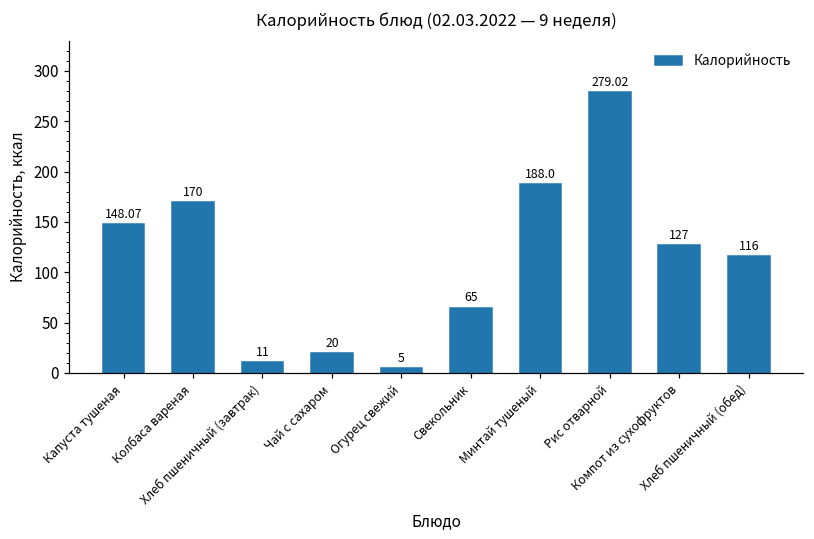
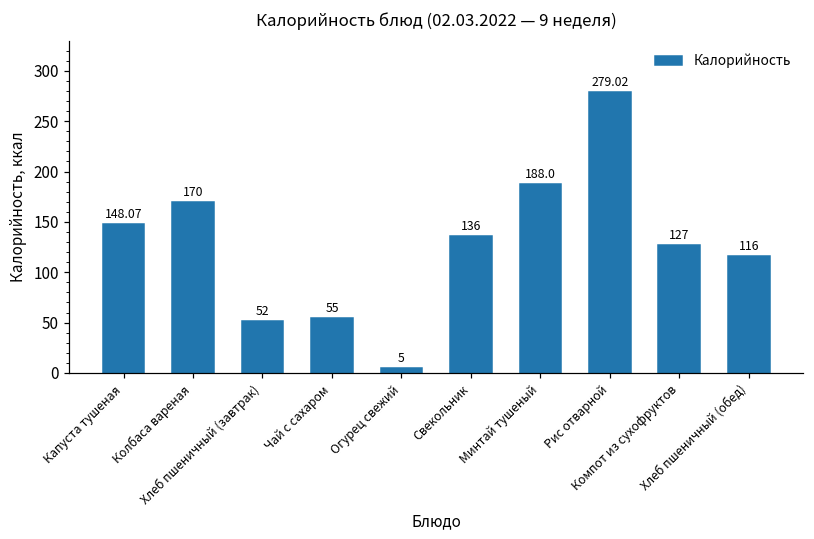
Хлеб пшеничный (завтрак): 11 -> 52
Чай с сахаром: 20 -> 55
Свекольник: 65 -> 136
